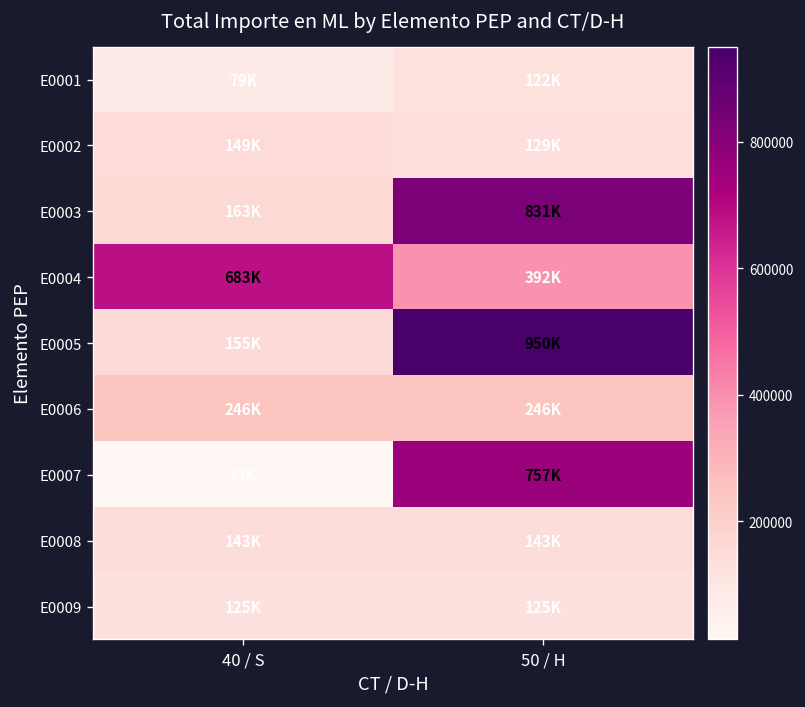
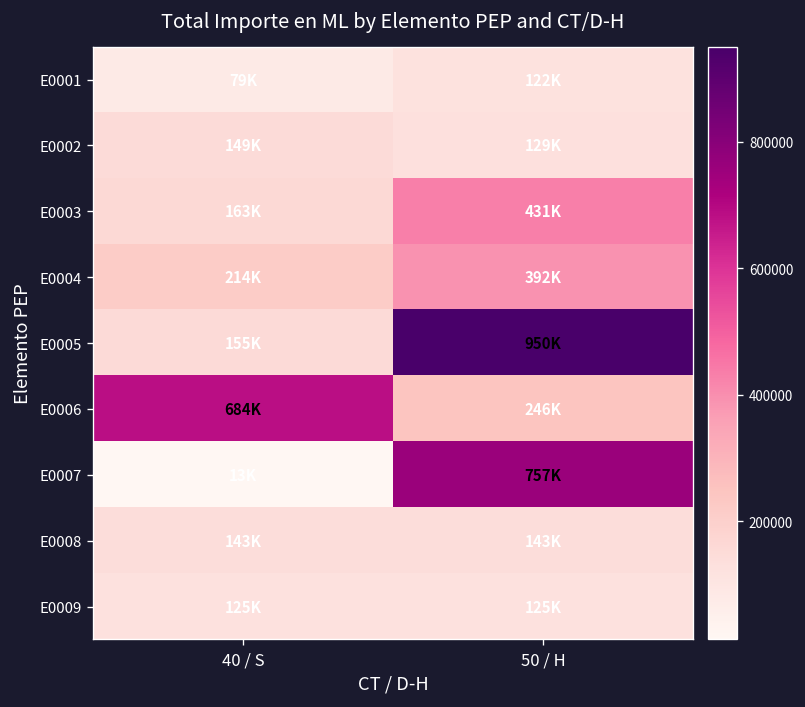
E0003, 50 / H: 831K -> 431K
E0004, 40 / S: 683K -> 214K
E0006, 40 / S: 246K -> 684K
